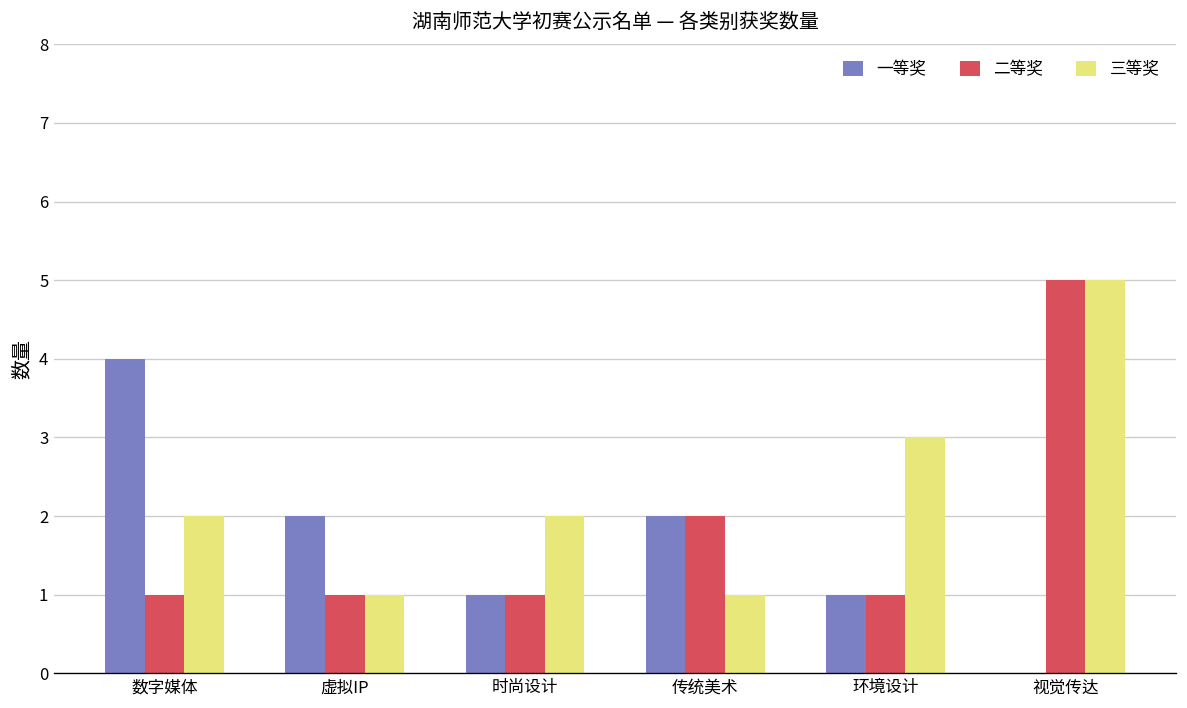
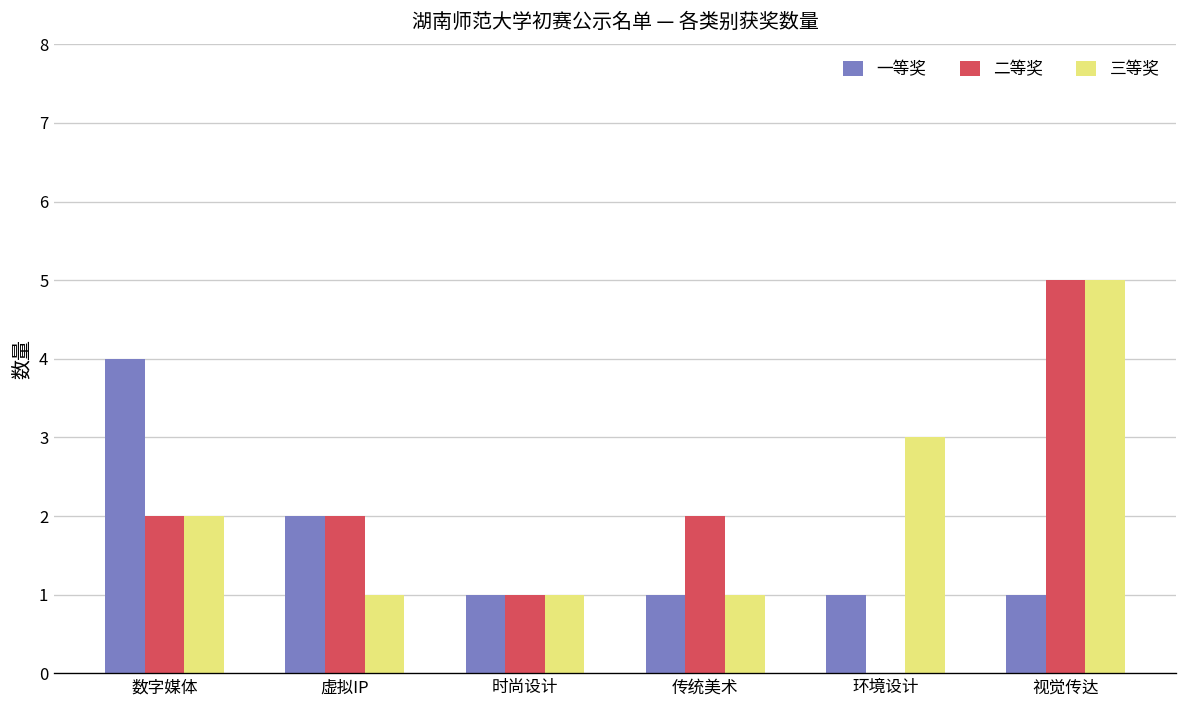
二等奖, 数字媒体: 1 -> 2
二等奖, 虚拟IP: 1 -> 2
三等奖, 时尚设计: 2 -> 1
一等奖, 传统美术: 2 -> 1
二等奖, 环境设计: 1 -> 0
一等奖, 视觉传达: 0 -> 1
